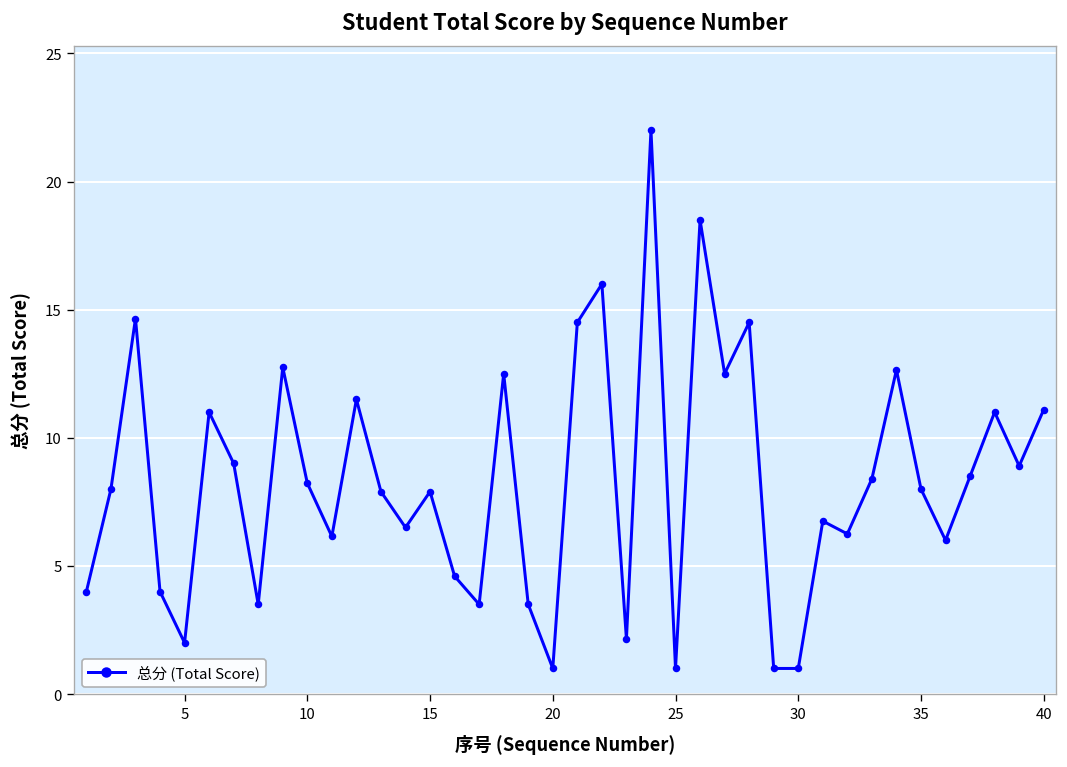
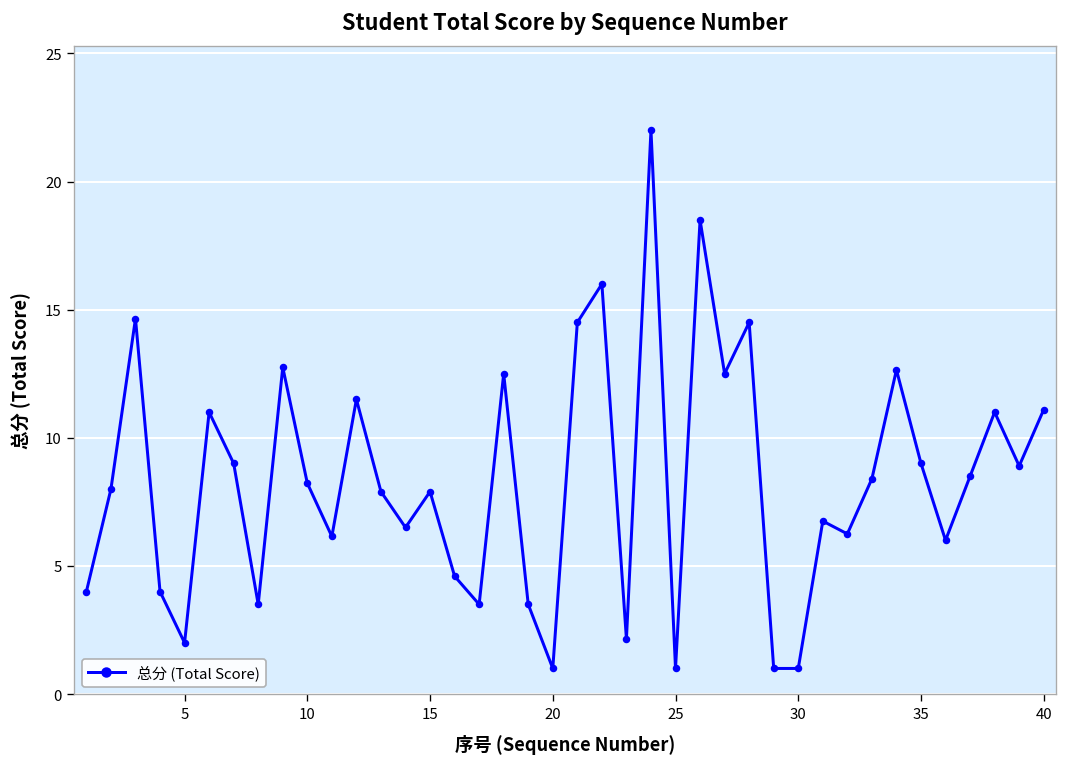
35: 8 -> 9
